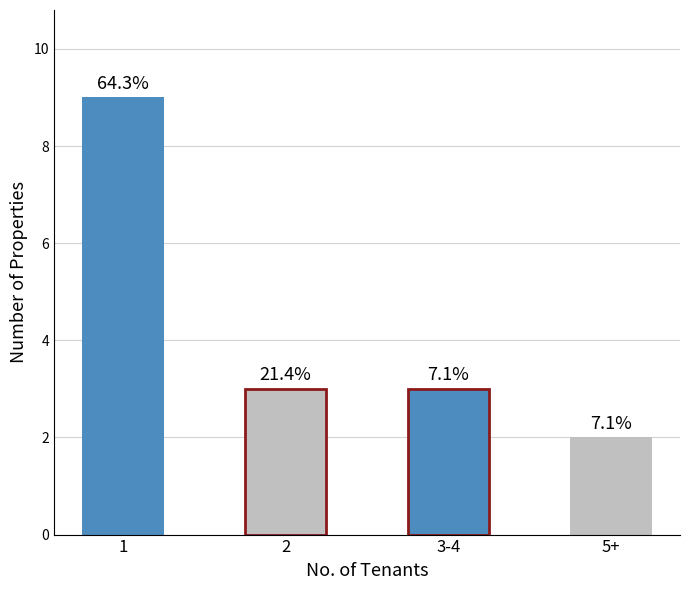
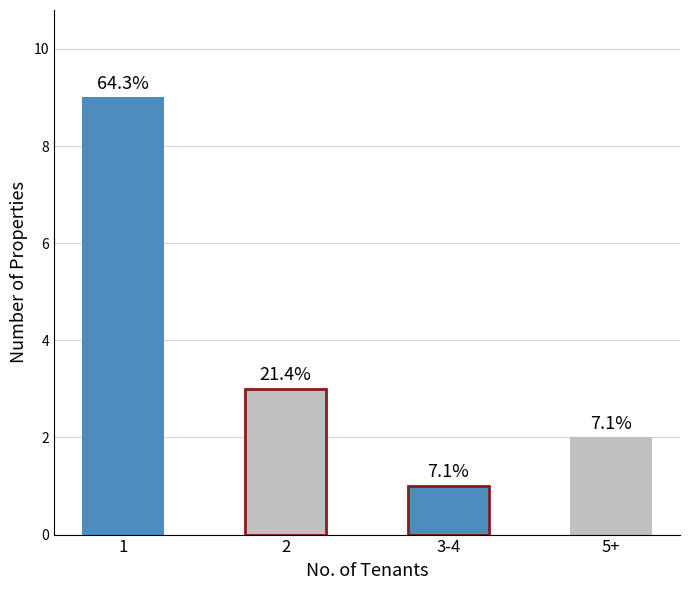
3-4: 3 -> 1
